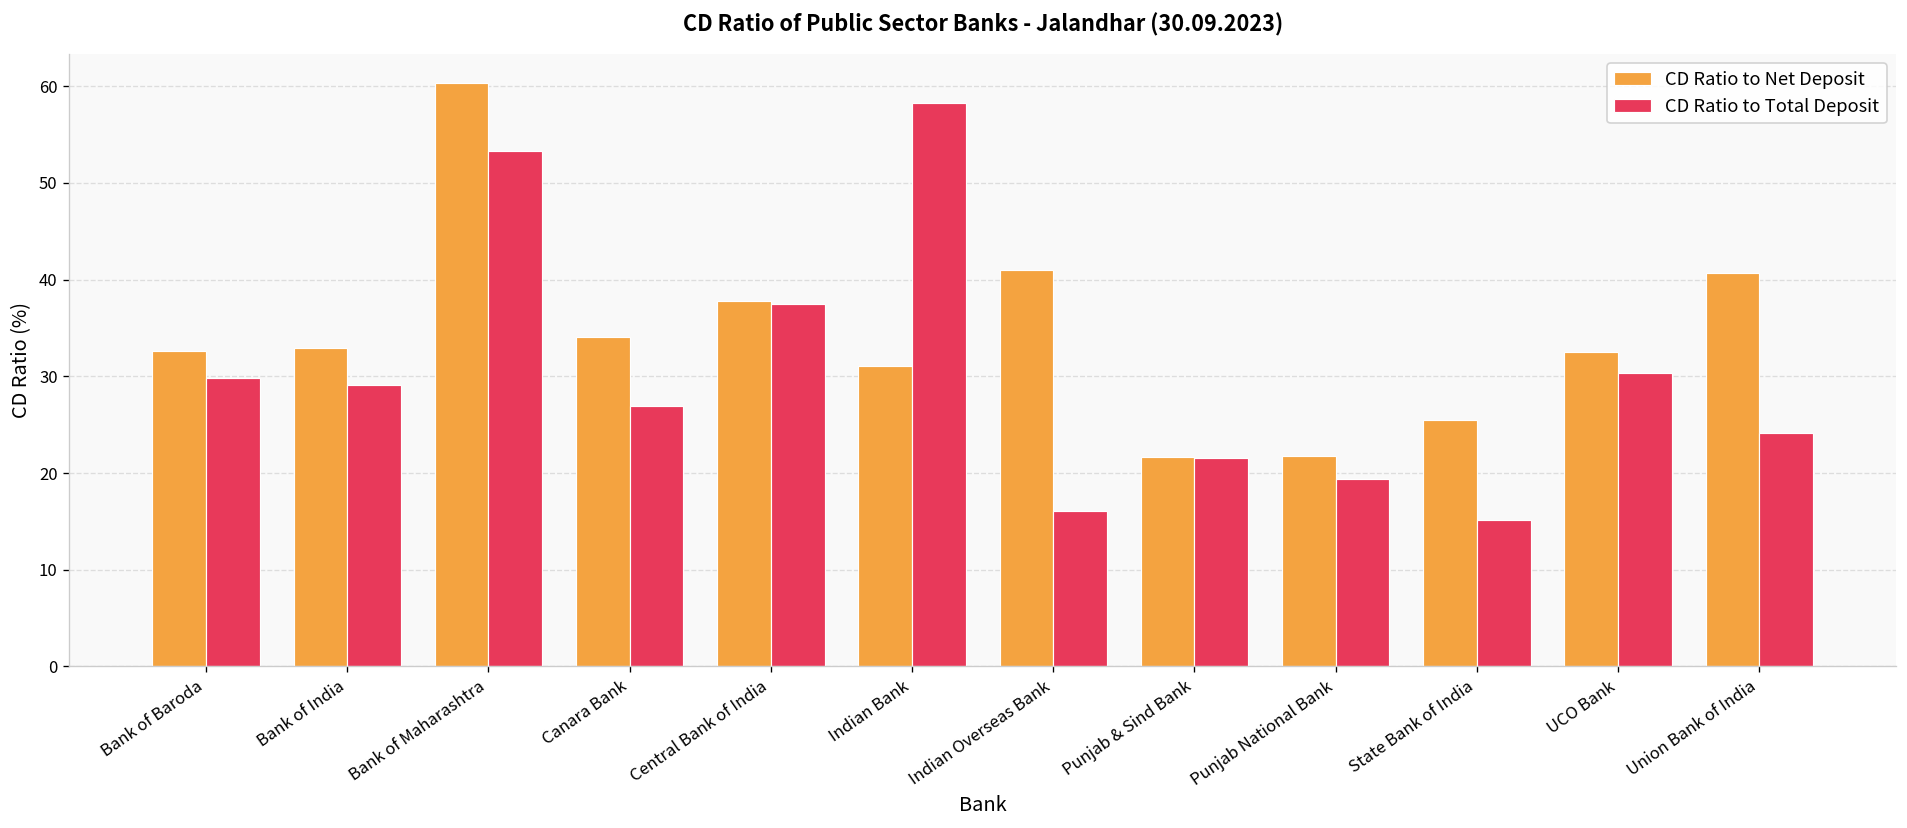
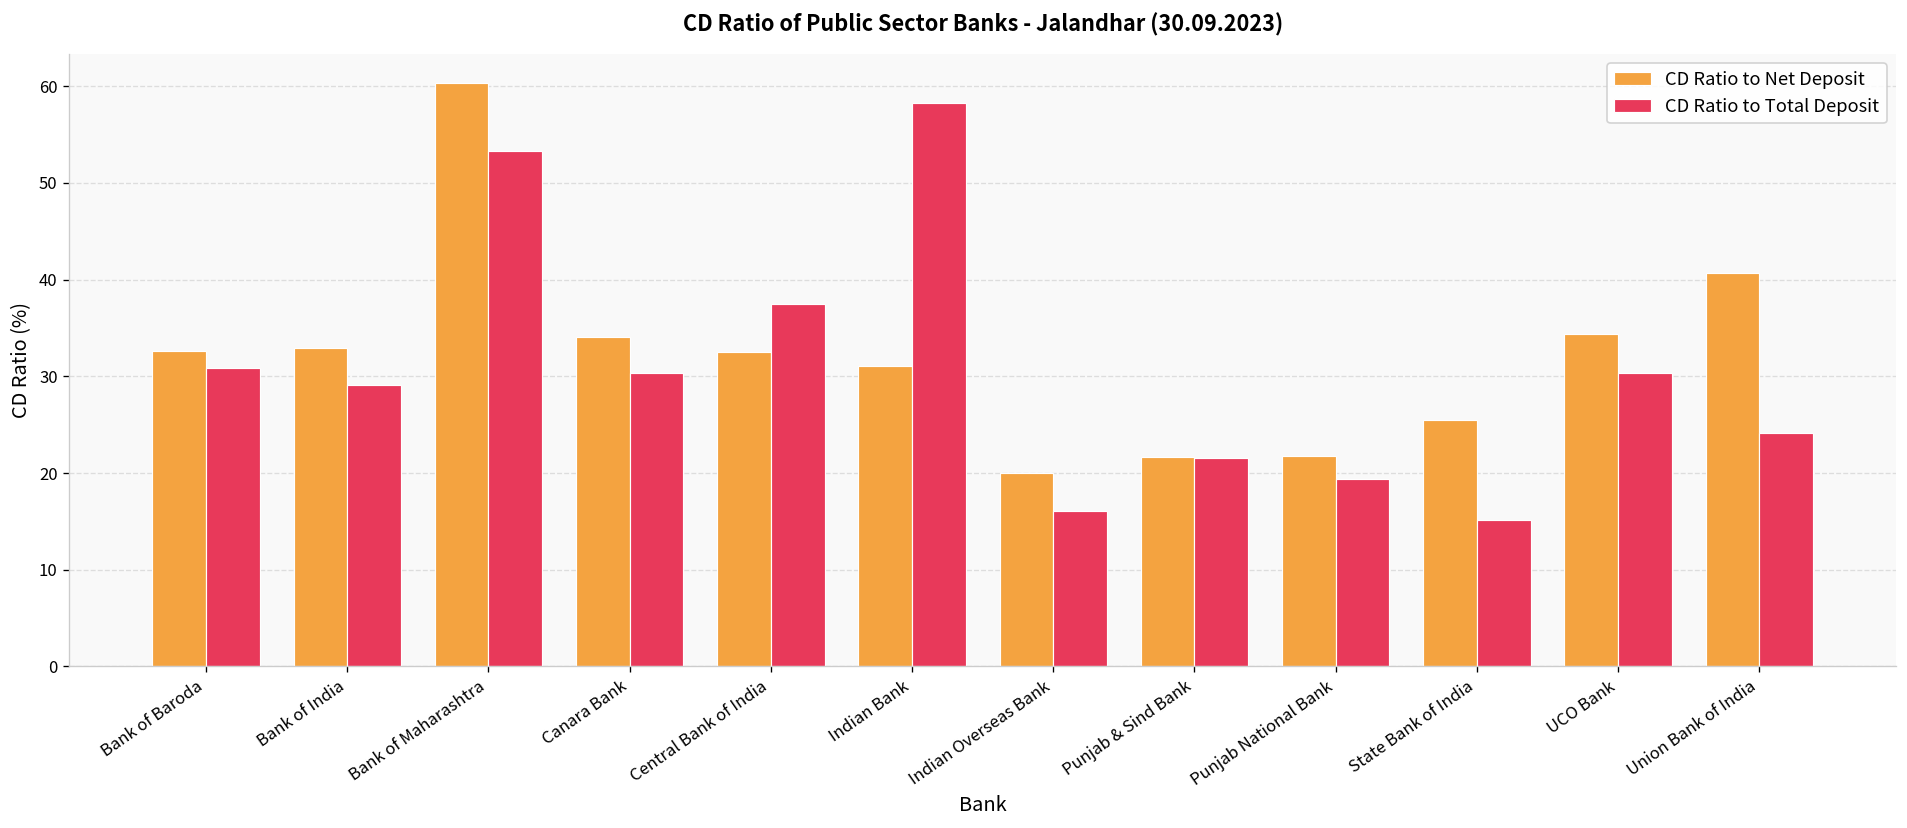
CD Ratio to Total Deposit, Bank of Baroda: 30 -> 31
CD Ratio to Total Deposit, Canara Bank: 27 -> 30
CD Ratio to Net Deposit, Central Bank of India: 38 -> 33
CD Ratio to Net Deposit, Indian Overseas Bank: 41 -> 20
CD Ratio to Net Deposit, UCO Bank: 33 -> 34
